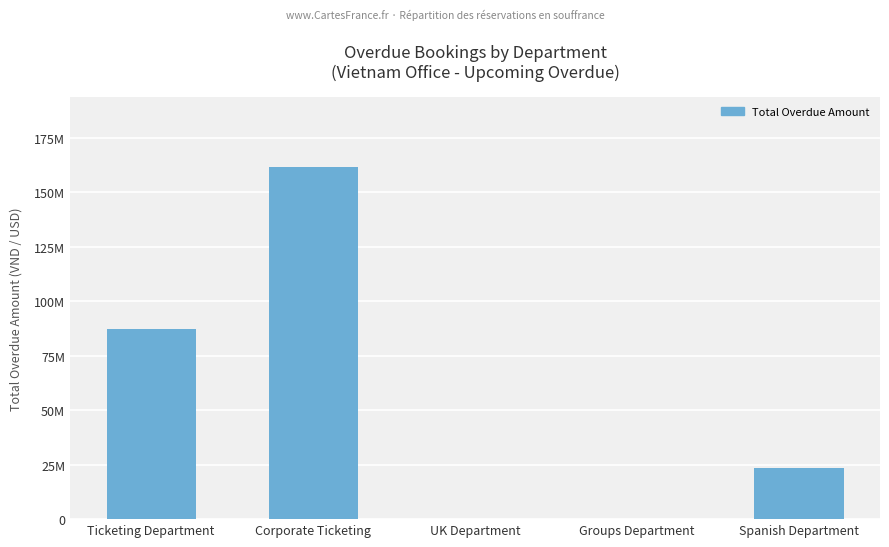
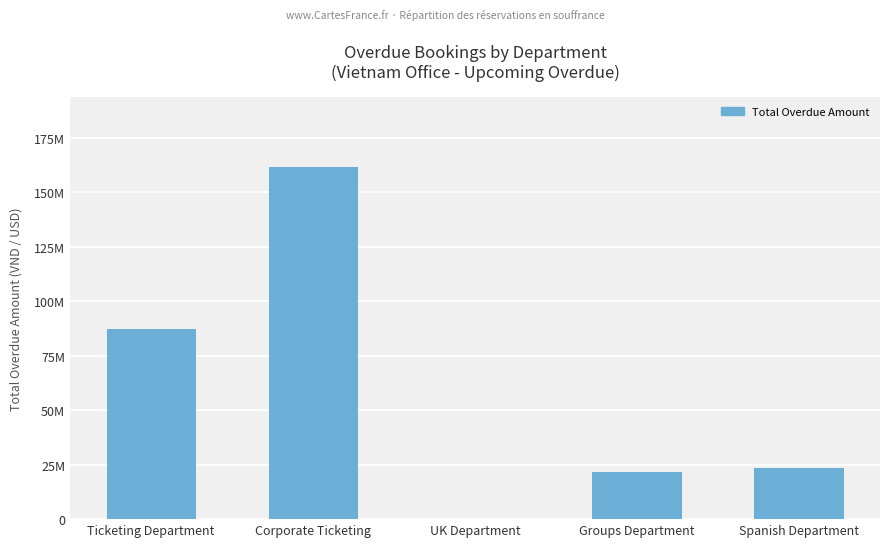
Groups Department: 0 -> 22000000
